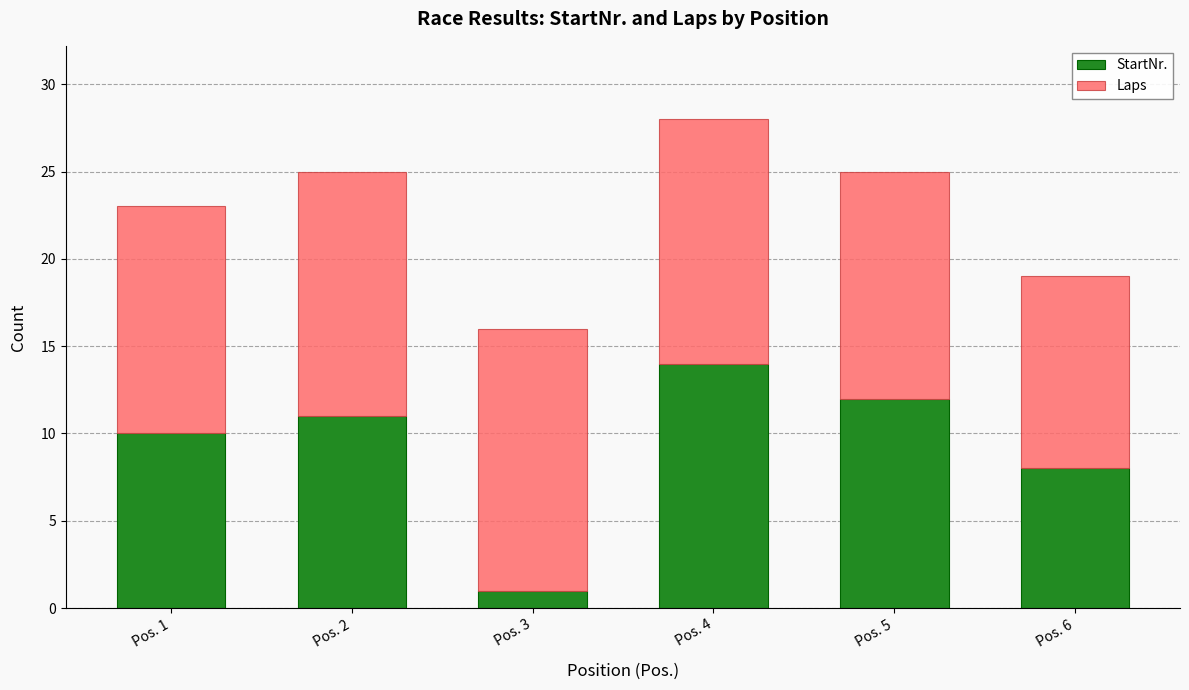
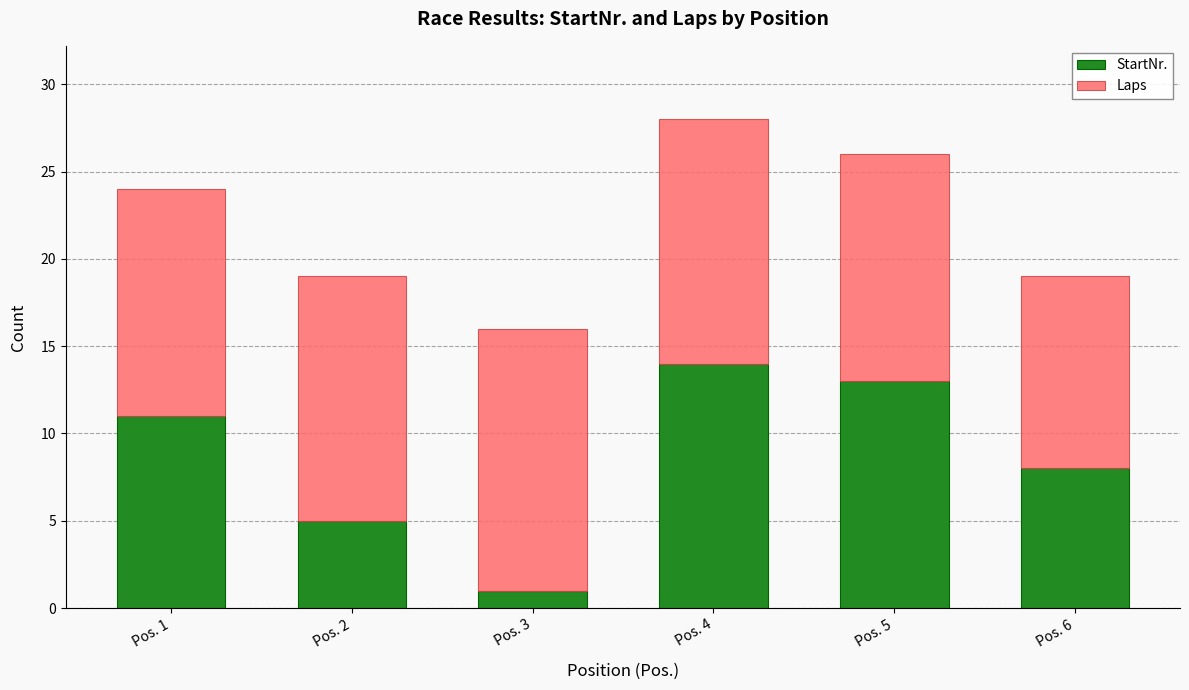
StartNr., Pos. 1: 10 -> 11
StartNr., Pos. 2: 11 -> 5
StartNr., Pos. 5: 12 -> 13
